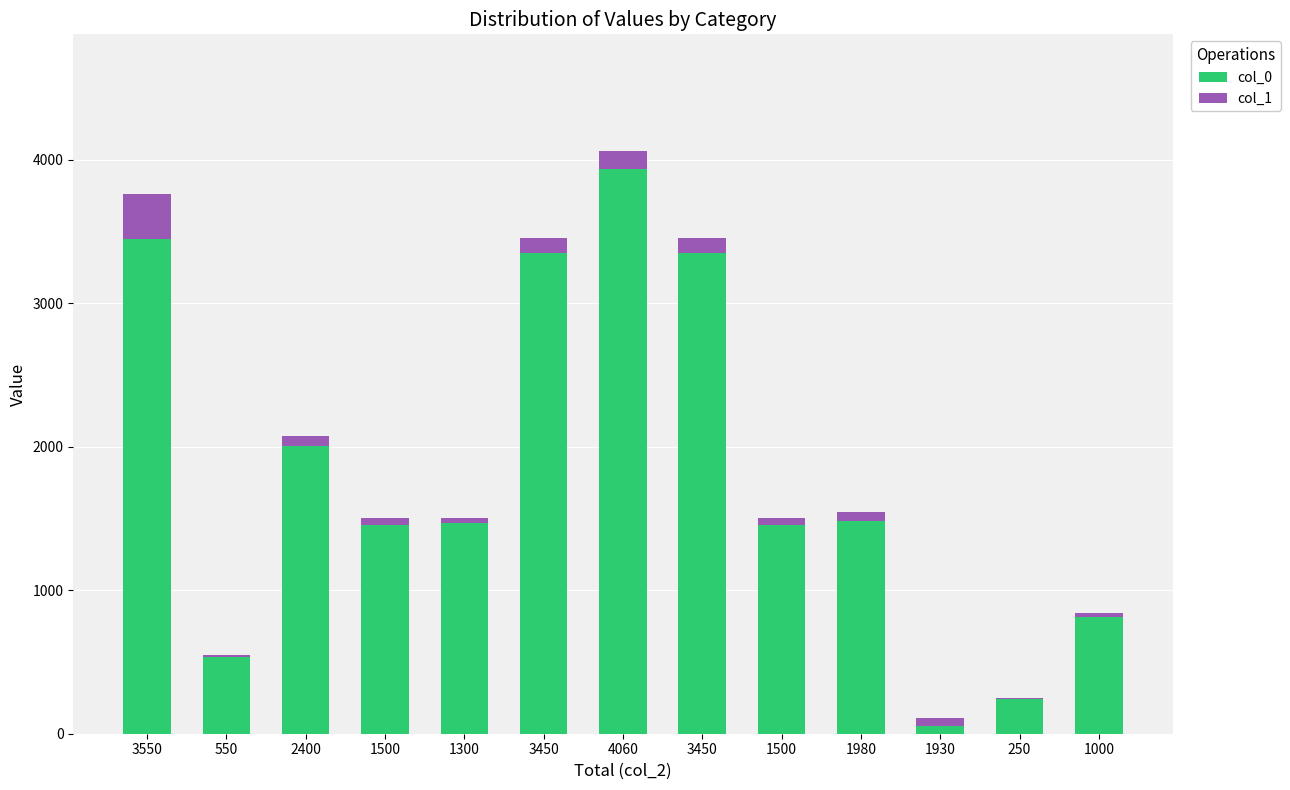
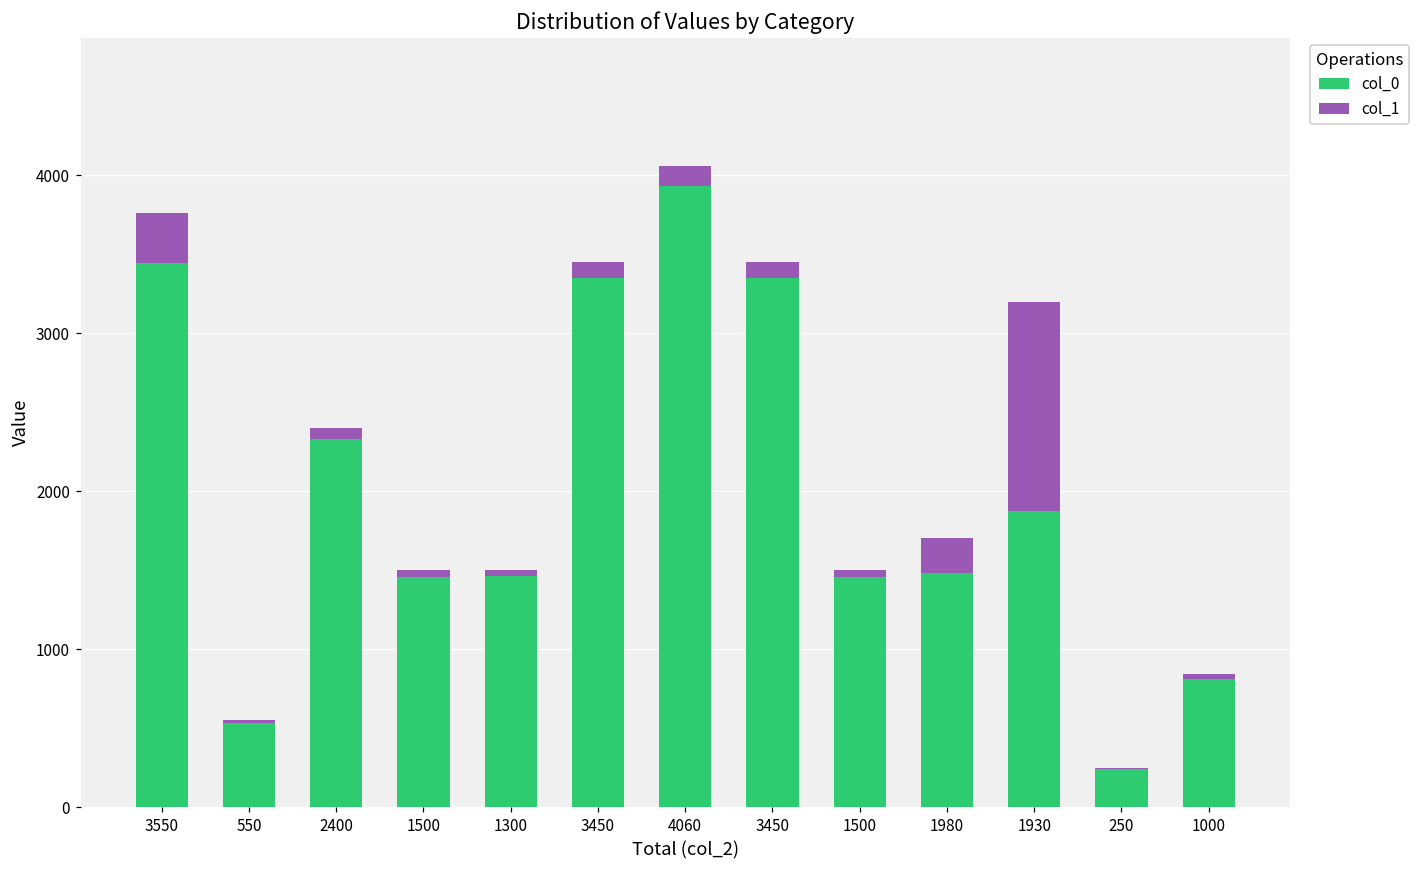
col_0, 2400: 2000 -> 2330
col_1, 1980: 60 -> 220
col_0, 1930: 50 -> 1870
col_1, 1930: 60 -> 1330
